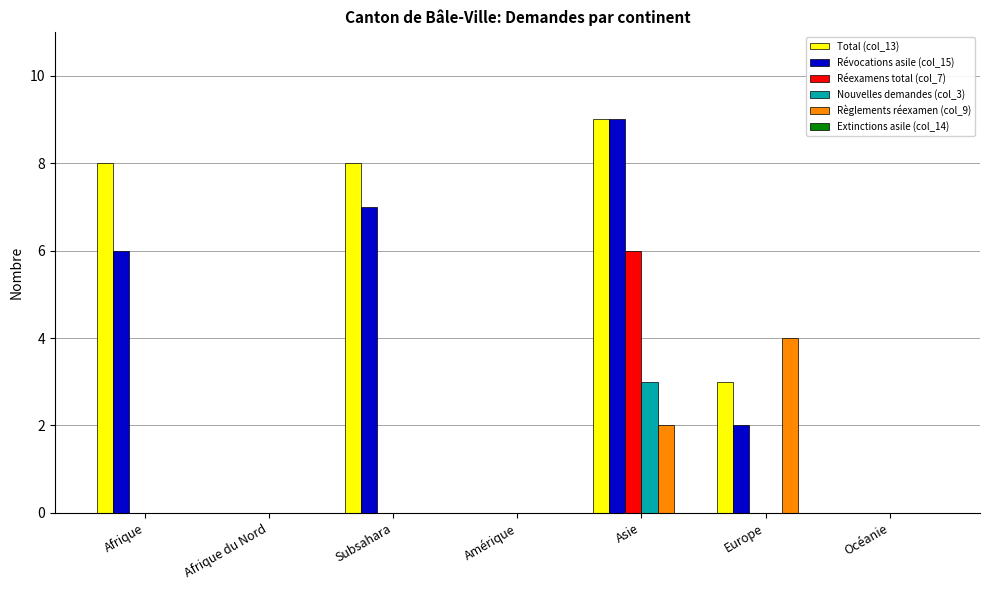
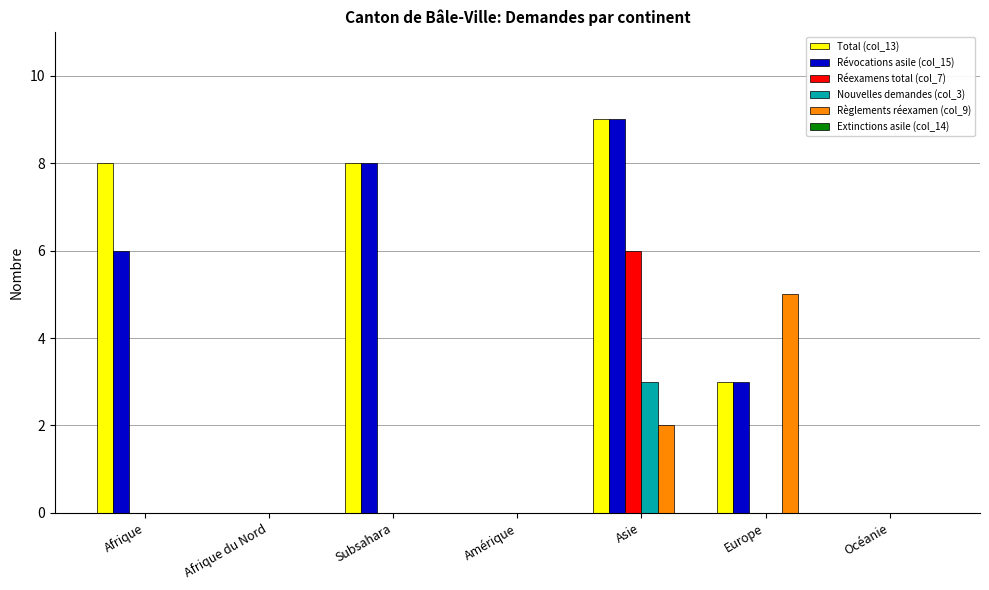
Révocations asile (col_15), Subsahara: 7 -> 8
Révocations asile (col_15), Europe: 2 -> 3
Règlements réexamen (col_9), Europe: 4 -> 5
